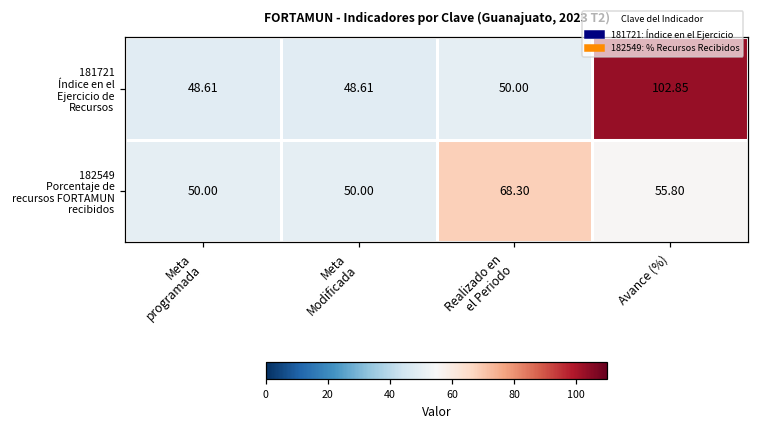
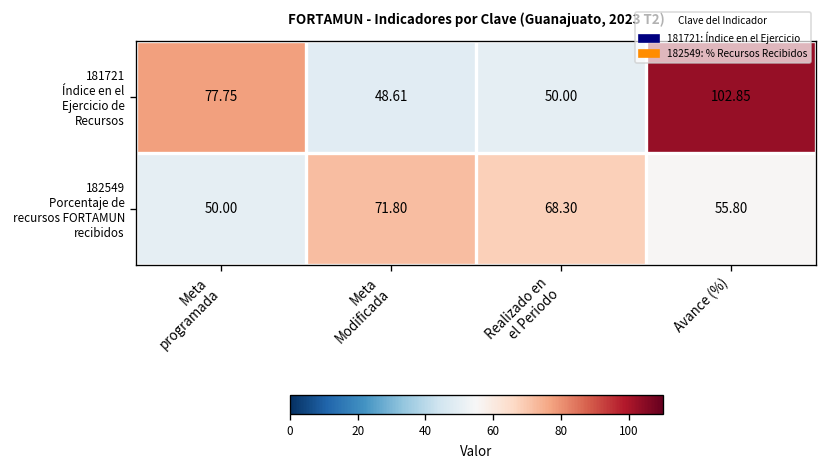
181721 Índice en el Ejercicio de Recursos, Meta programada: 48.61 -> 77.75
182549 Porcentaje de recursos FORTAMUN recibidos, Meta Modificada: 50.00 -> 71.80
